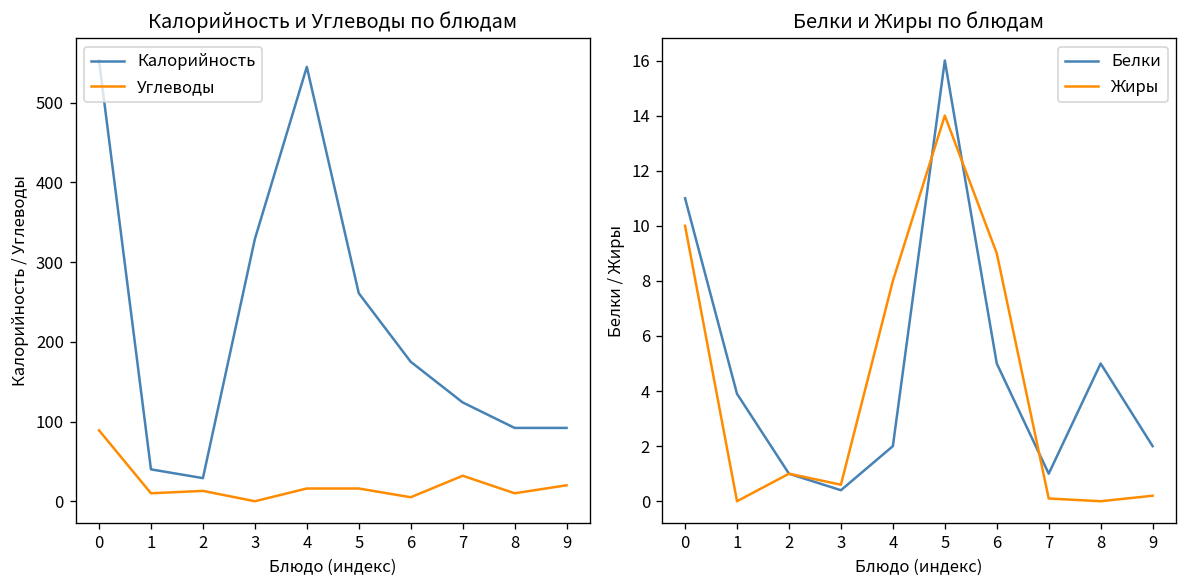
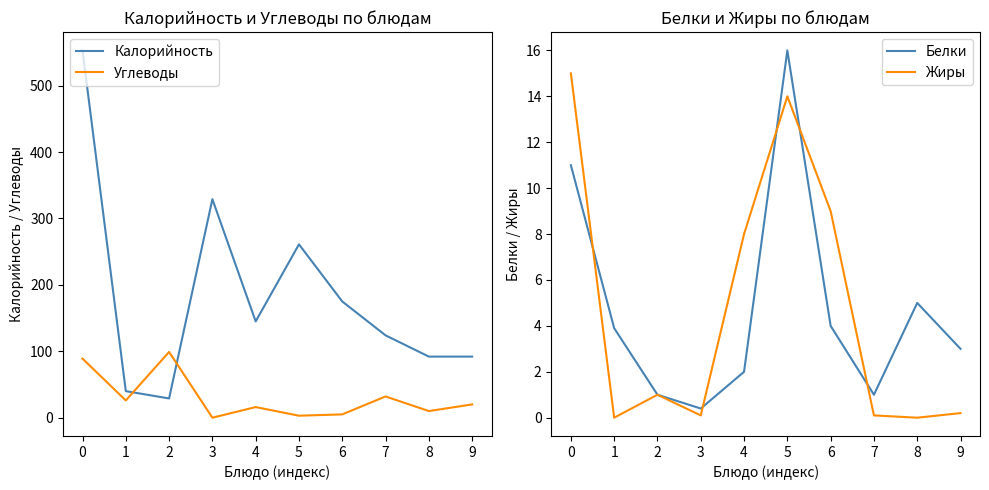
Калорийность и Углеводы по блюдам, Углеводы, 1: 10 -> 30
Калорийность и Углеводы по блюдам, Углеводы, 2: 10 -> 100
Калорийность и Углеводы по блюдам, Калорийность, 4: 550 -> 150
Калорийность и Углеводы по блюдам, Углеводы, 5: 20 -> 0
Белки и Жиры по блюдам, Жиры, 0: 10 -> 15
Белки и Жиры по блюдам, Жиры, 3: 0.6 -> 0.1
Белки и Жиры по блюдам, Белки, 6: 5 -> 4
Белки и Жиры по блюдам, Белки, 9: 2 -> 3
